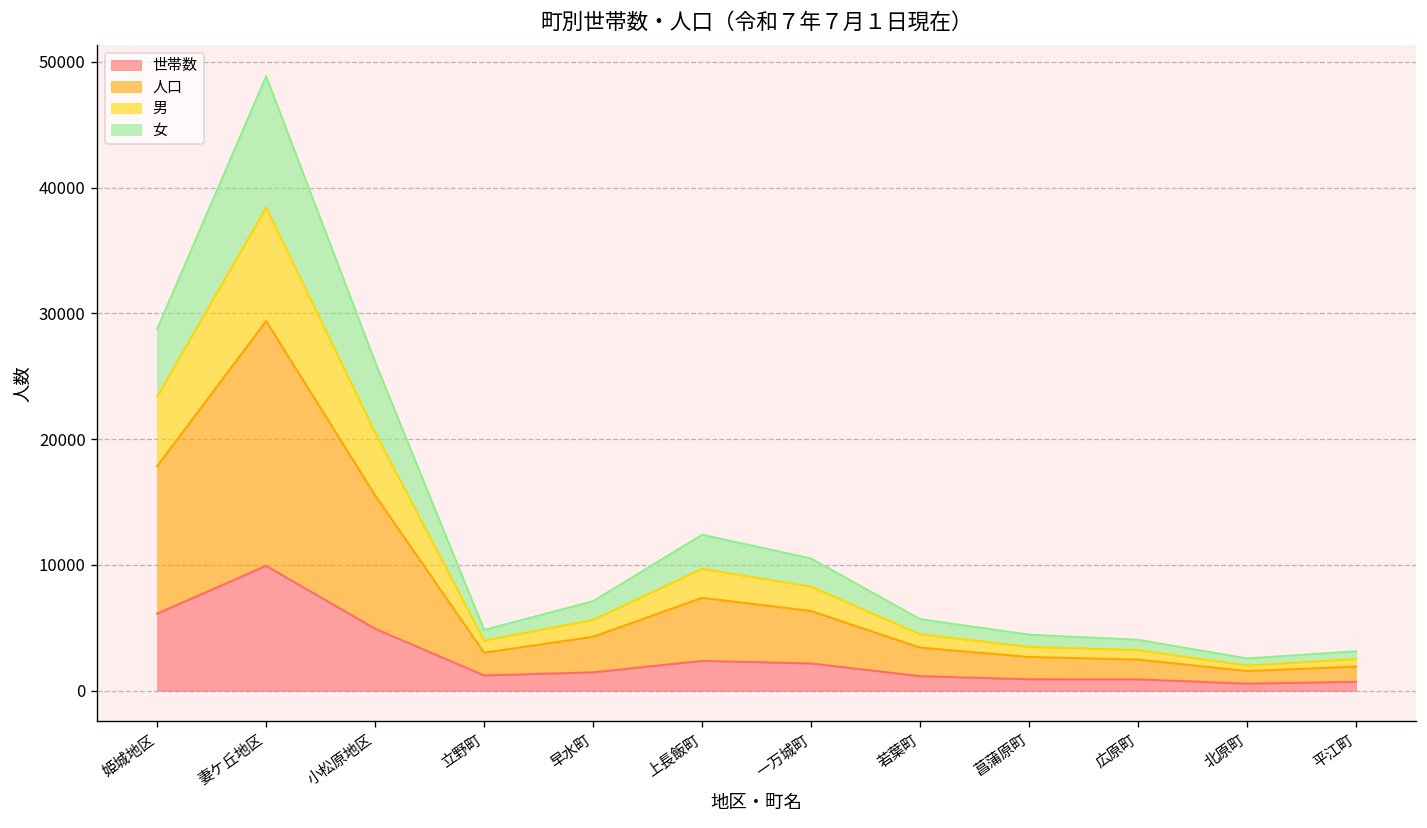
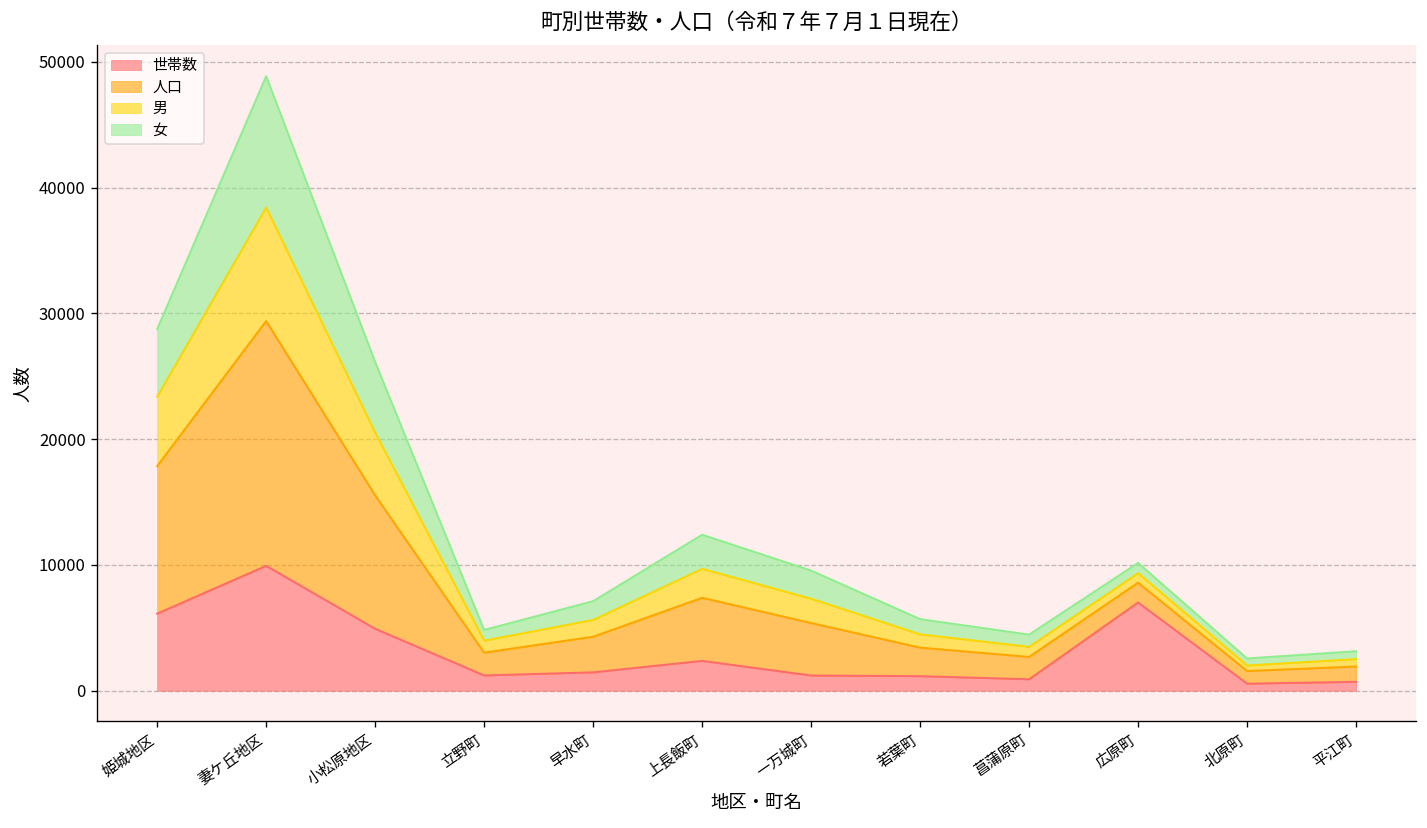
世帯数, 一万城町: 2200 -> 1200
世帯数, 広原町: 900 -> 7000
